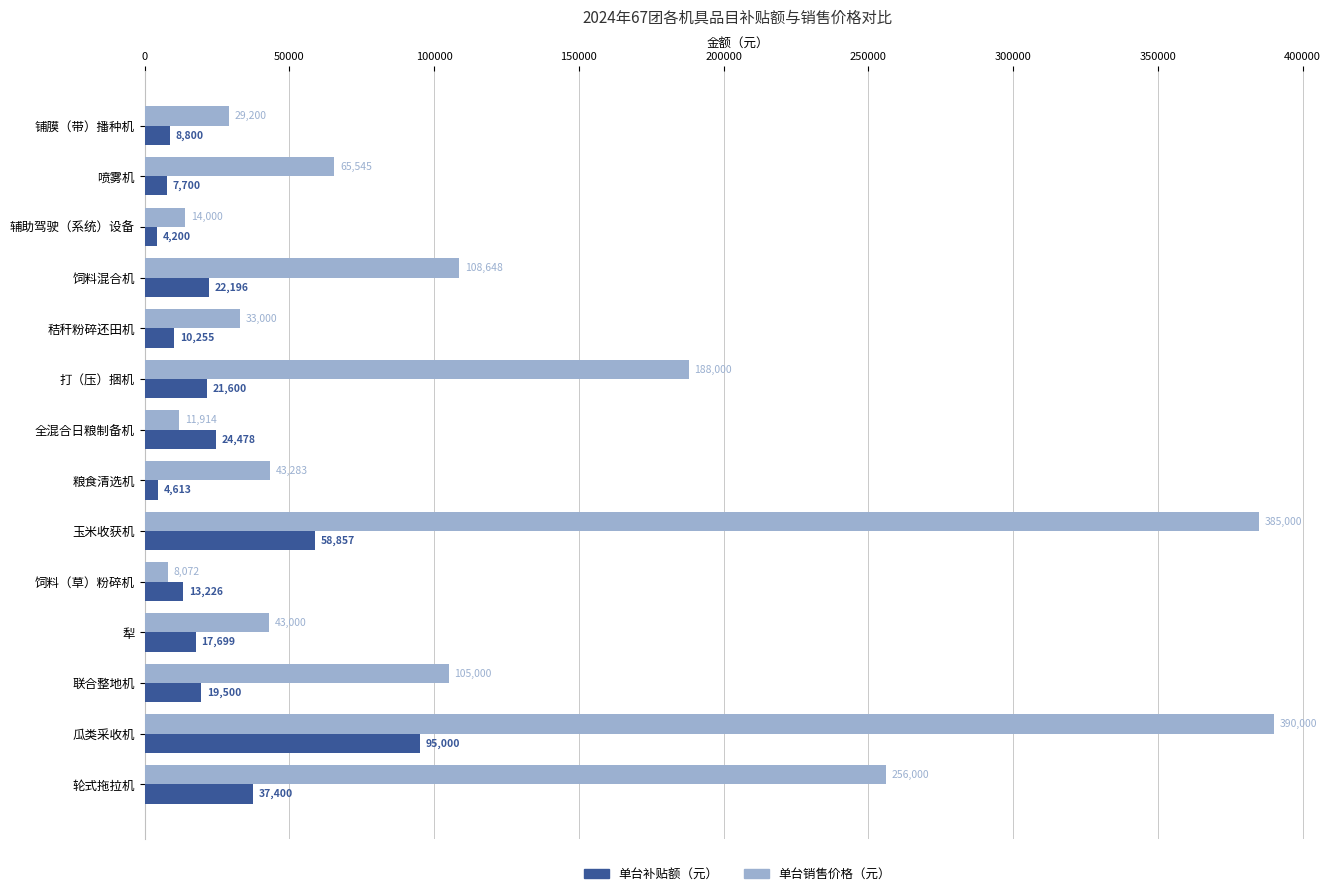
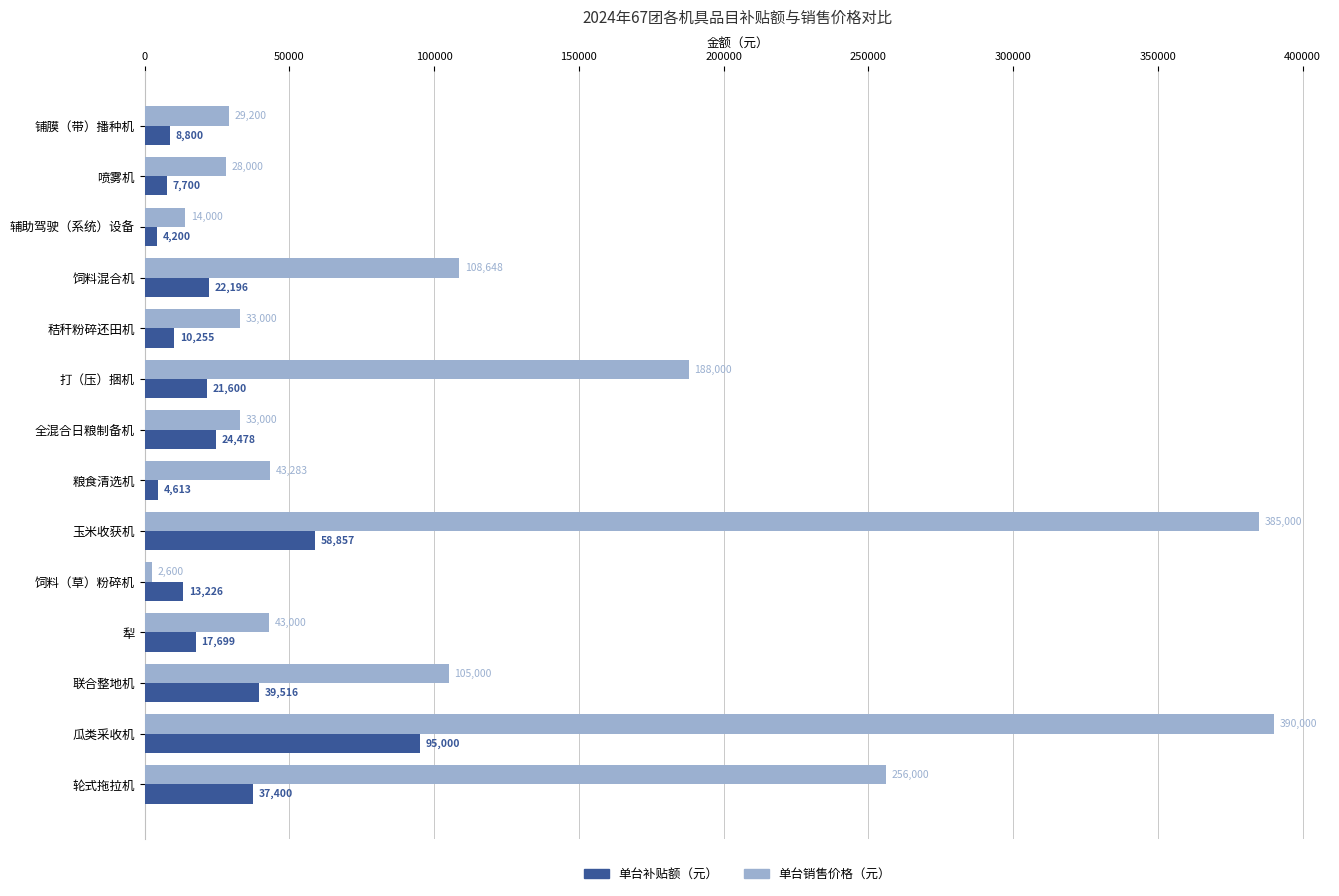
单台销售价格（元）, 喷雾机: 65,545 -> 28,000
单台销售价格（元）, 全混合日粮制备机: 11,914 -> 33,000
单台销售价格（元）, 饲料（草）粉碎机: 8,072 -> 2,600
单台补贴额（元）, 联合整地机: 19,500 -> 39,516
